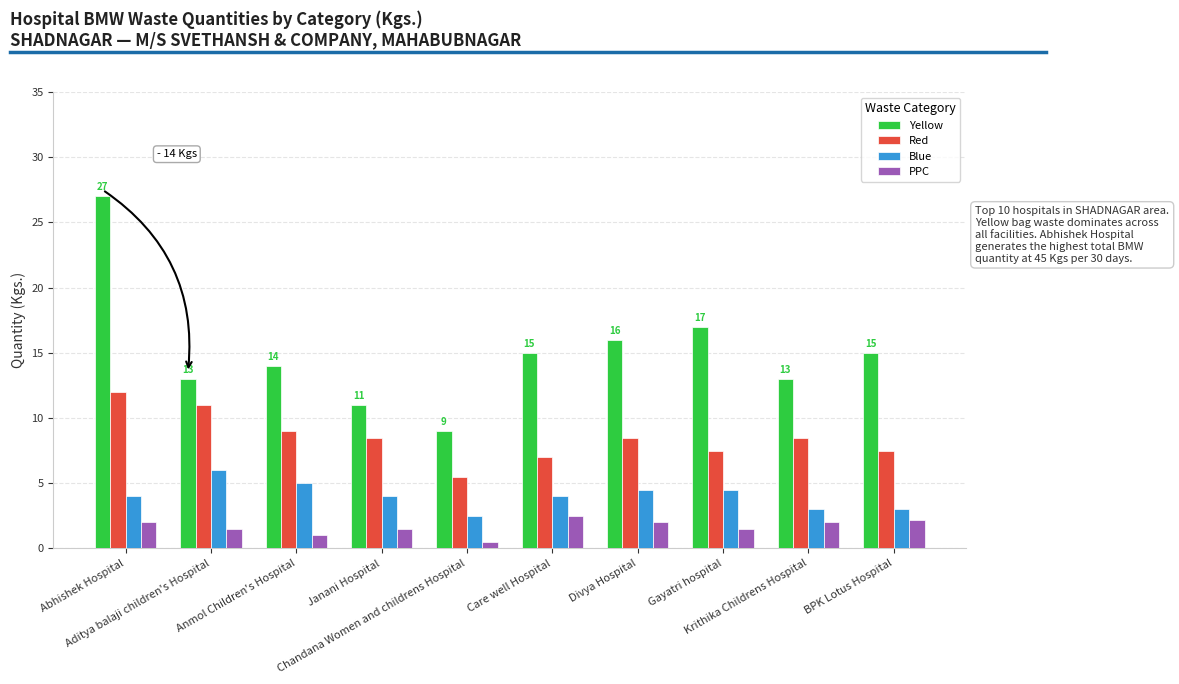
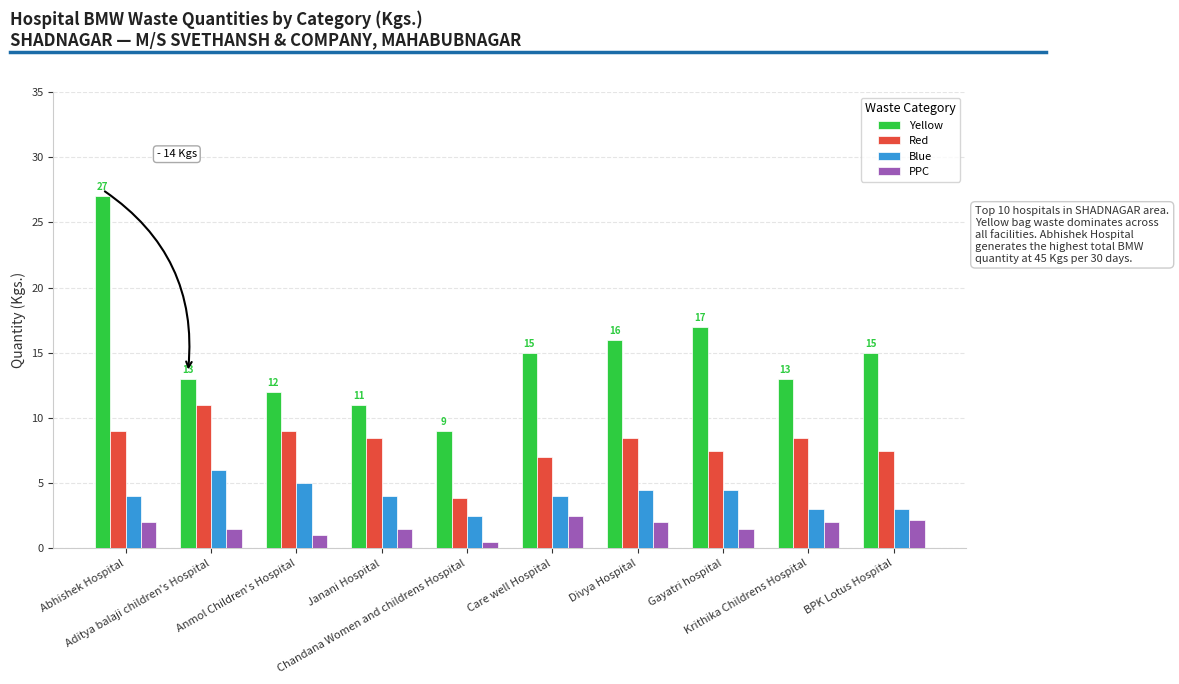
Red, Abhishek Hospital: 12 -> 9
Yellow, Anmol Children's Hospital: 14 -> 12
Red, Chandana Women and childrens Hospital: 5.5 -> 3.9
